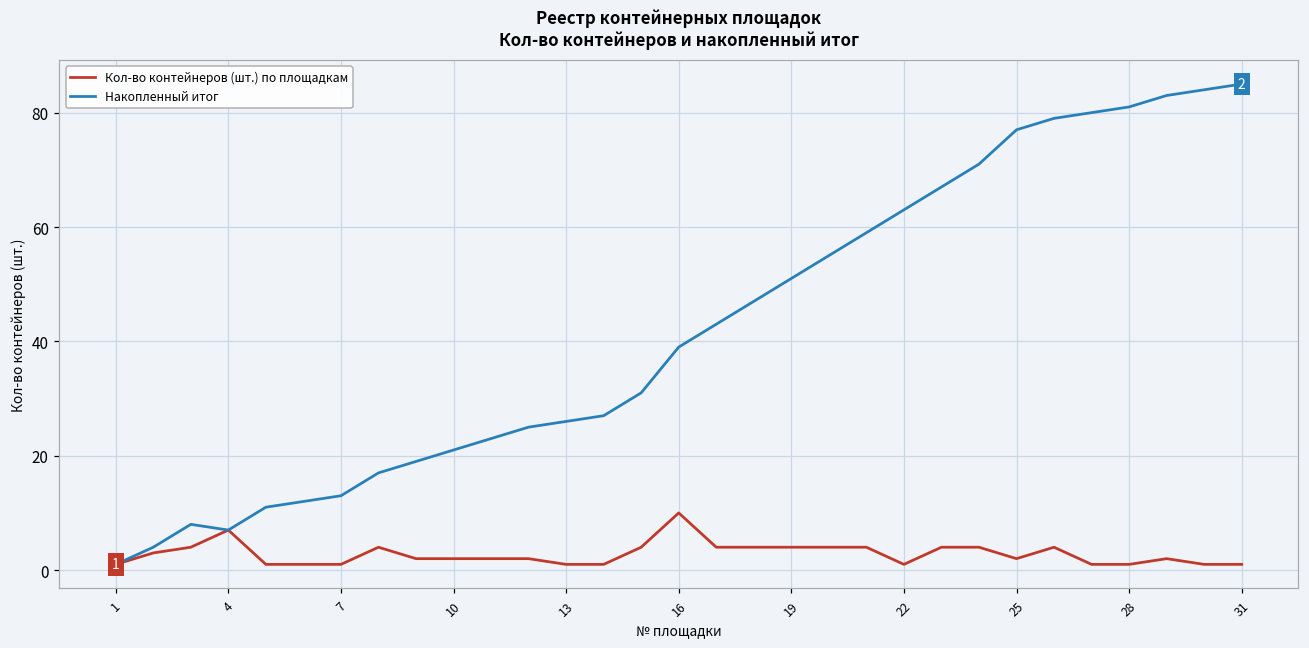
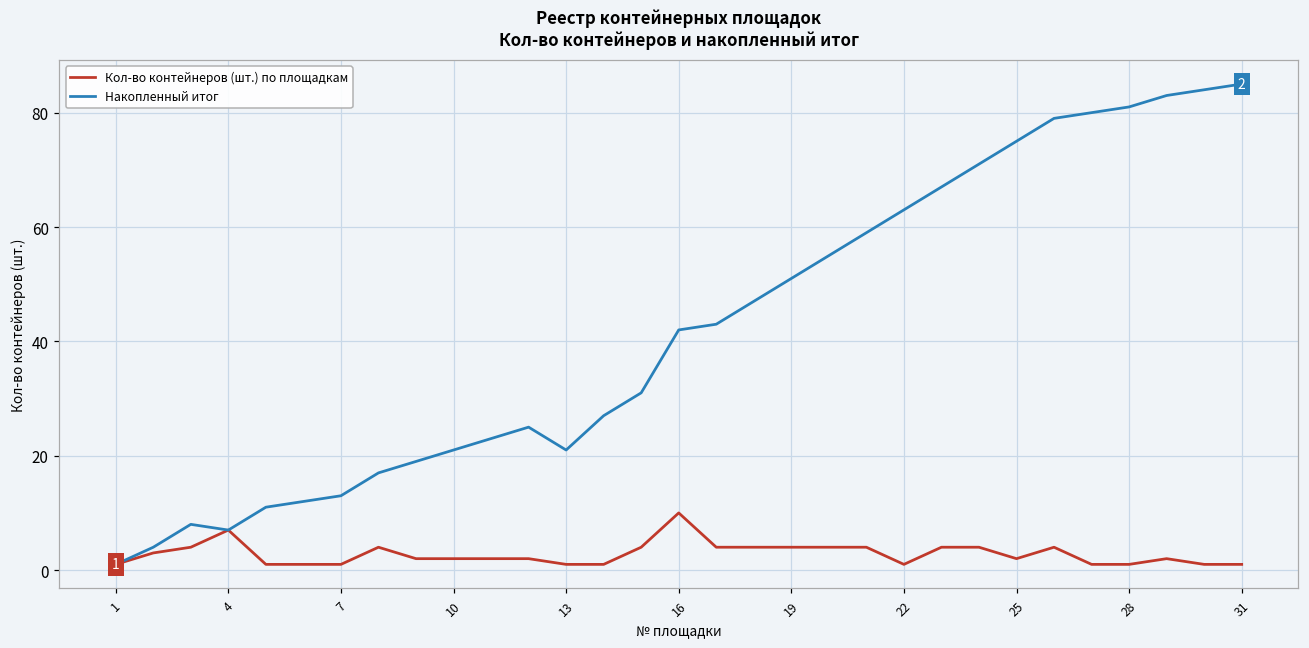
Накопленный итог, 13: 26 -> 21
Накопленный итог, 16: 39 -> 42
Накопленный итог, 25: 77 -> 75
